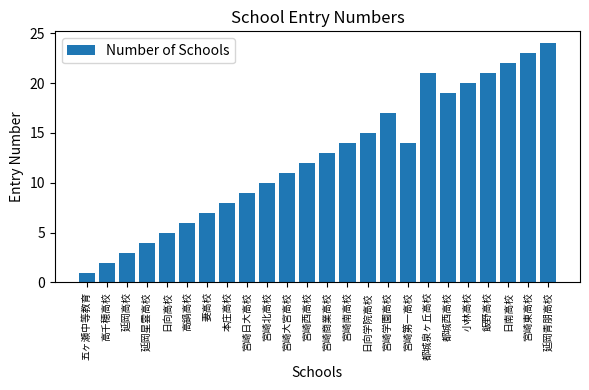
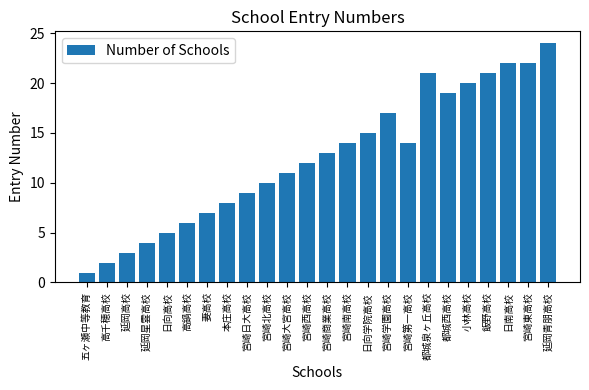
宮崎東高校: 23 -> 22
